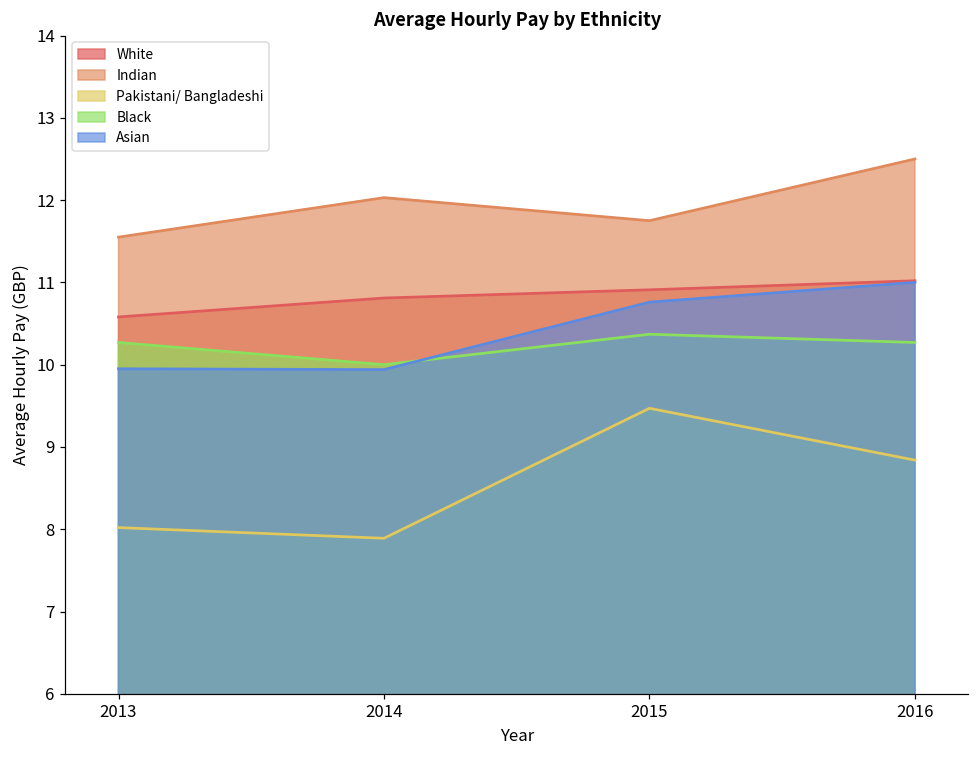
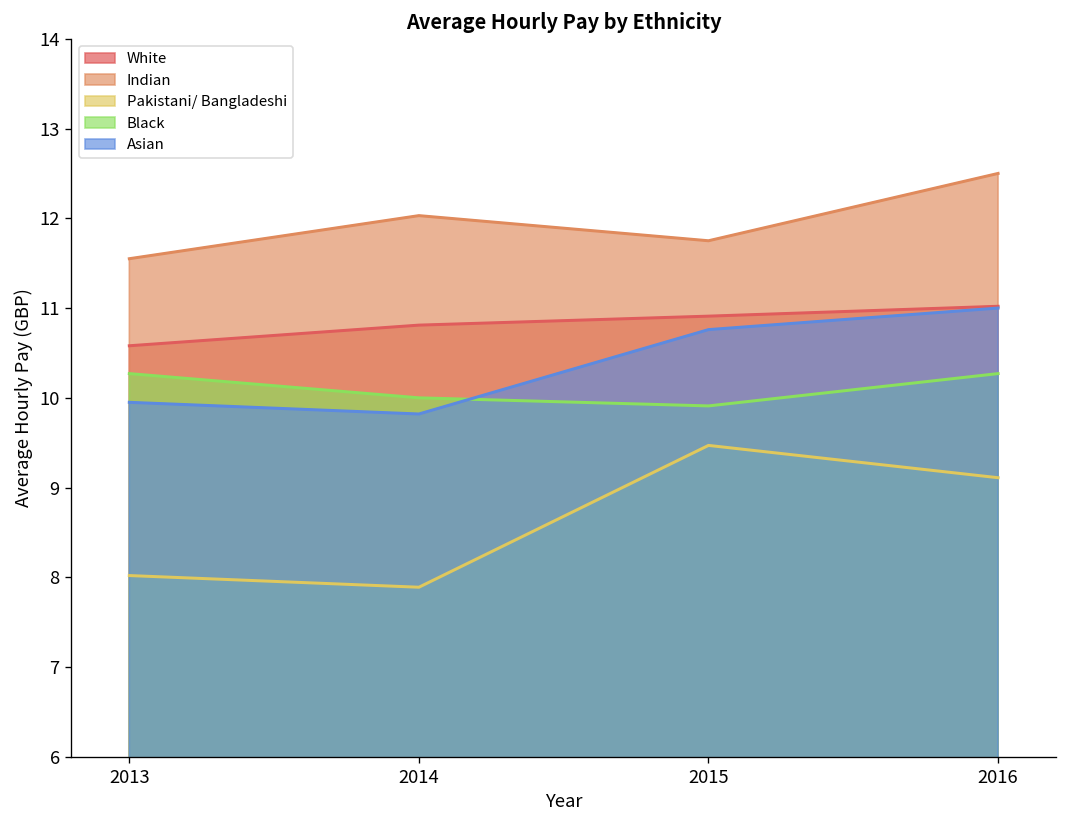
Asian, 2014: 9.9 -> 9.8
Black, 2015: 10.4 -> 9.9
Pakistani/ Bangladeshi, 2016: 8.8 -> 9.1
